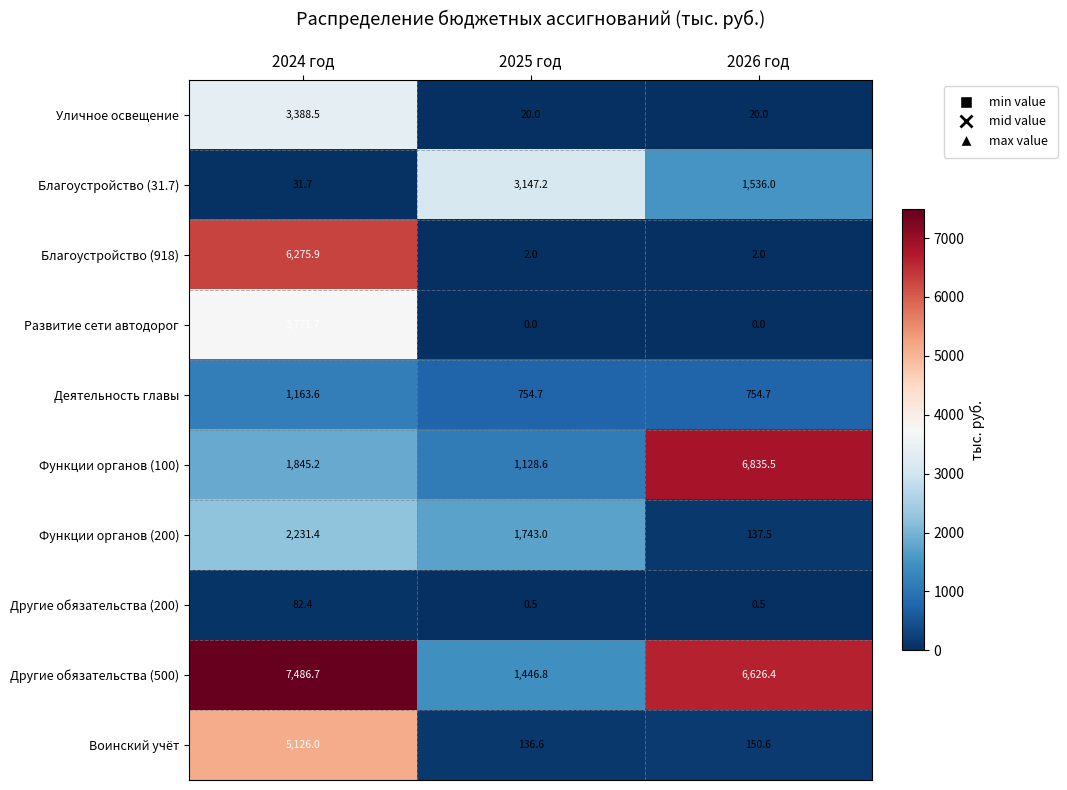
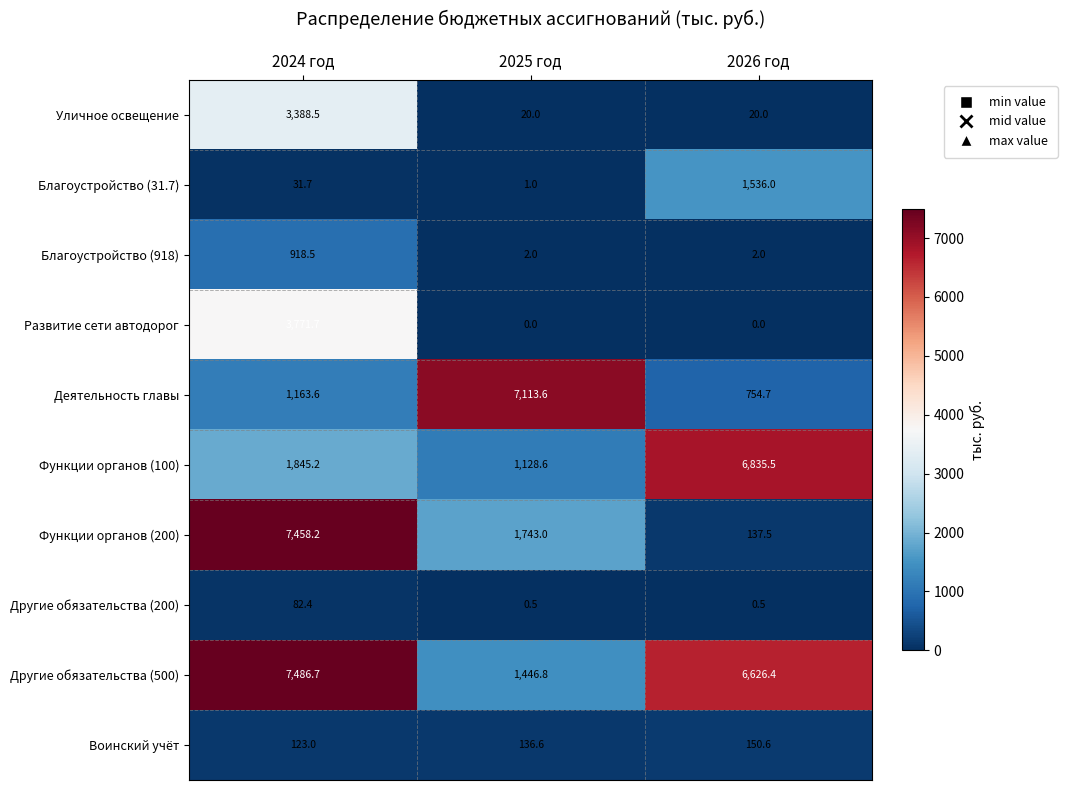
Благоустройство (31.7), 2025 год: 3,147.2 -> 1.0
Благоустройство (918), 2024 год: 6,275.9 -> 918.5
Деятельность главы, 2025 год: 754.7 -> 7,113.6
Функции органов (200), 2024 год: 2,231.4 -> 7,458.2
Воинский учёт, 2024 год: 5,126.0 -> 123.0
